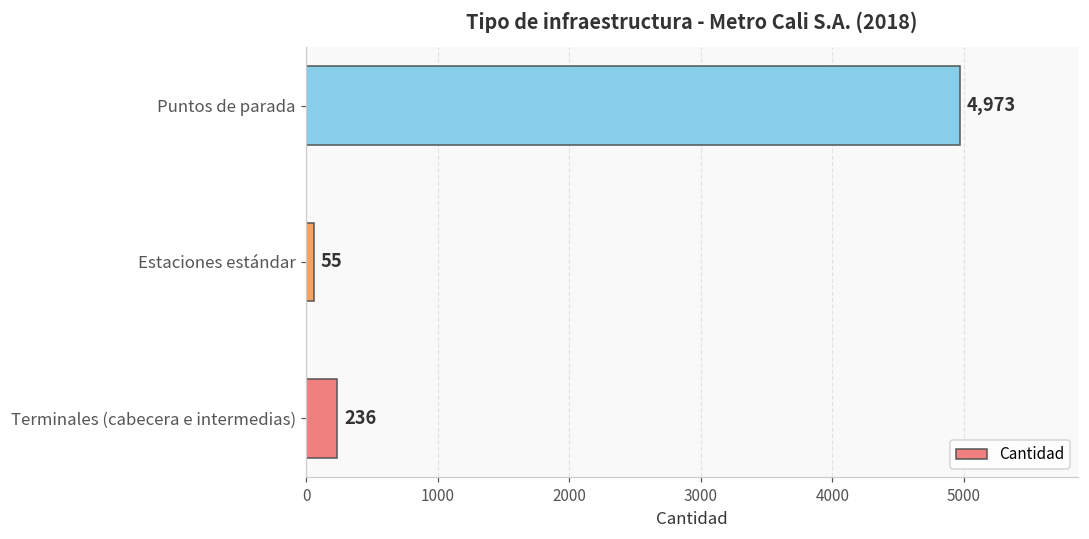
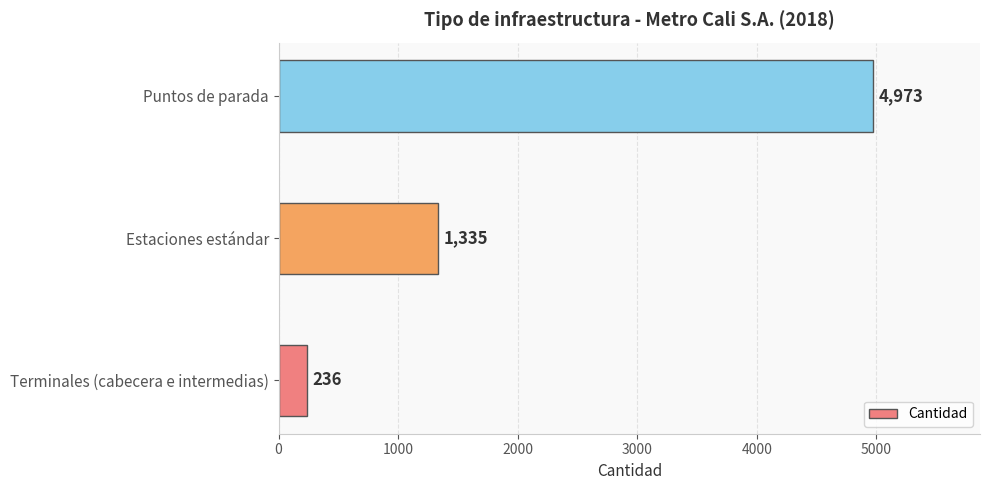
Estaciones estándar: 55 -> 1,335
